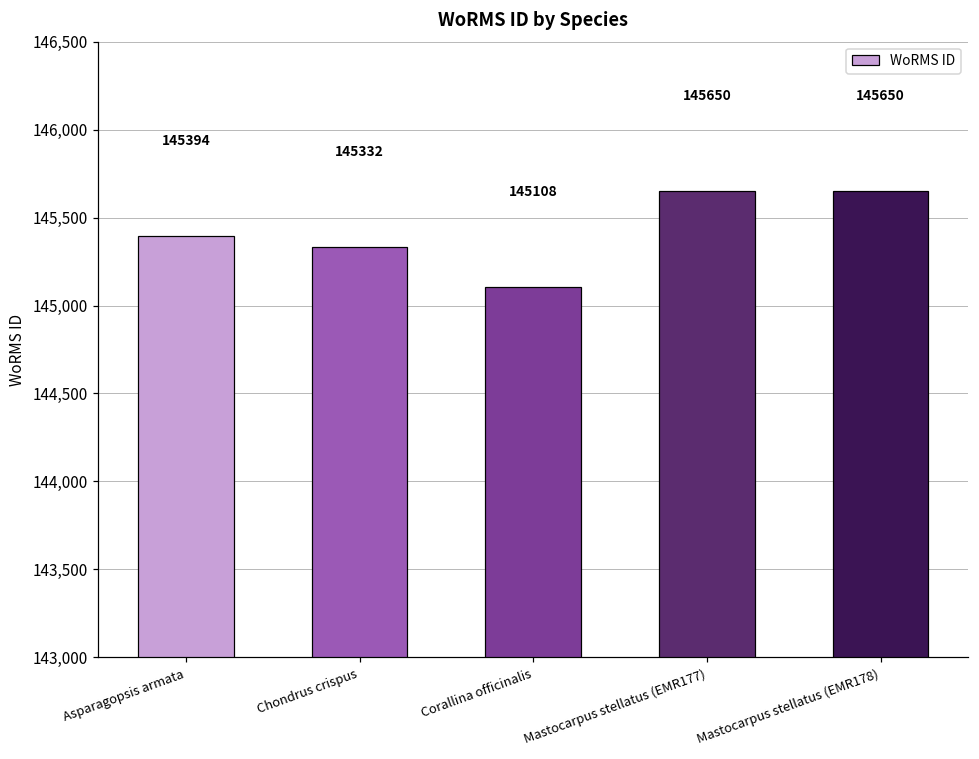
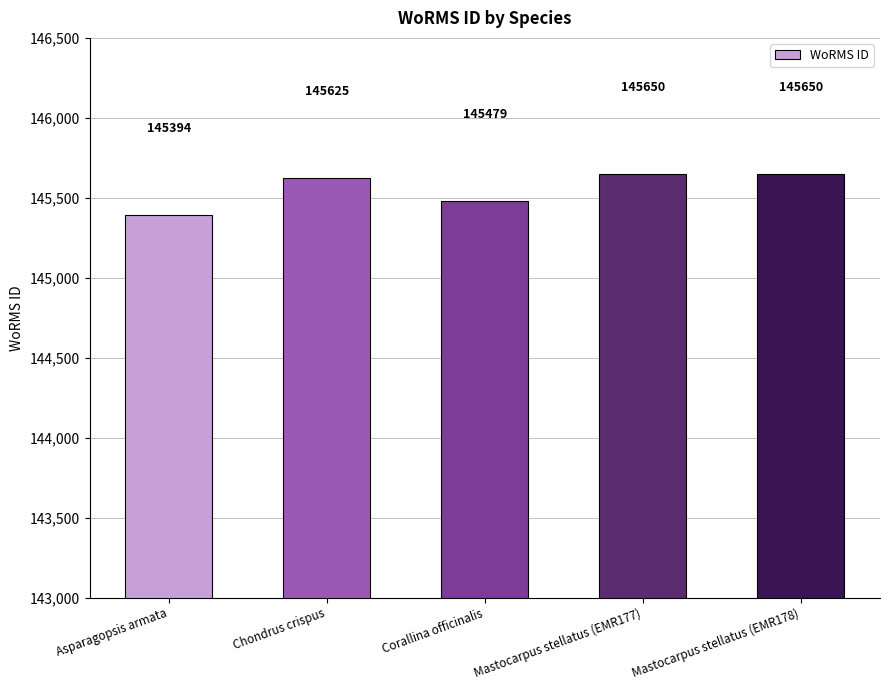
Chondrus crispus: 145332 -> 145625
Corallina officinalis: 145108 -> 145479
